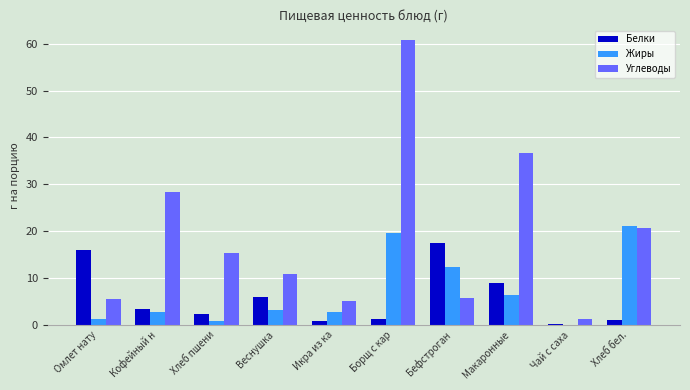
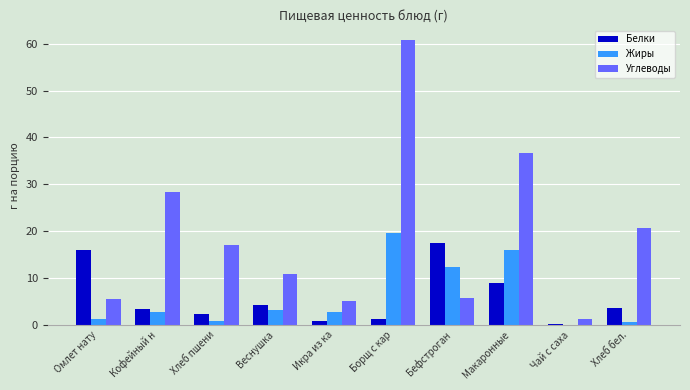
Углеводы, Хлеб пшени: 15 -> 17
Белки, Веснушка: 6 -> 4
Жиры, Макаронные: 6 -> 16
Белки, Хлеб бел.: 1 -> 4
Жиры, Хлеб бел.: 21 -> 1
